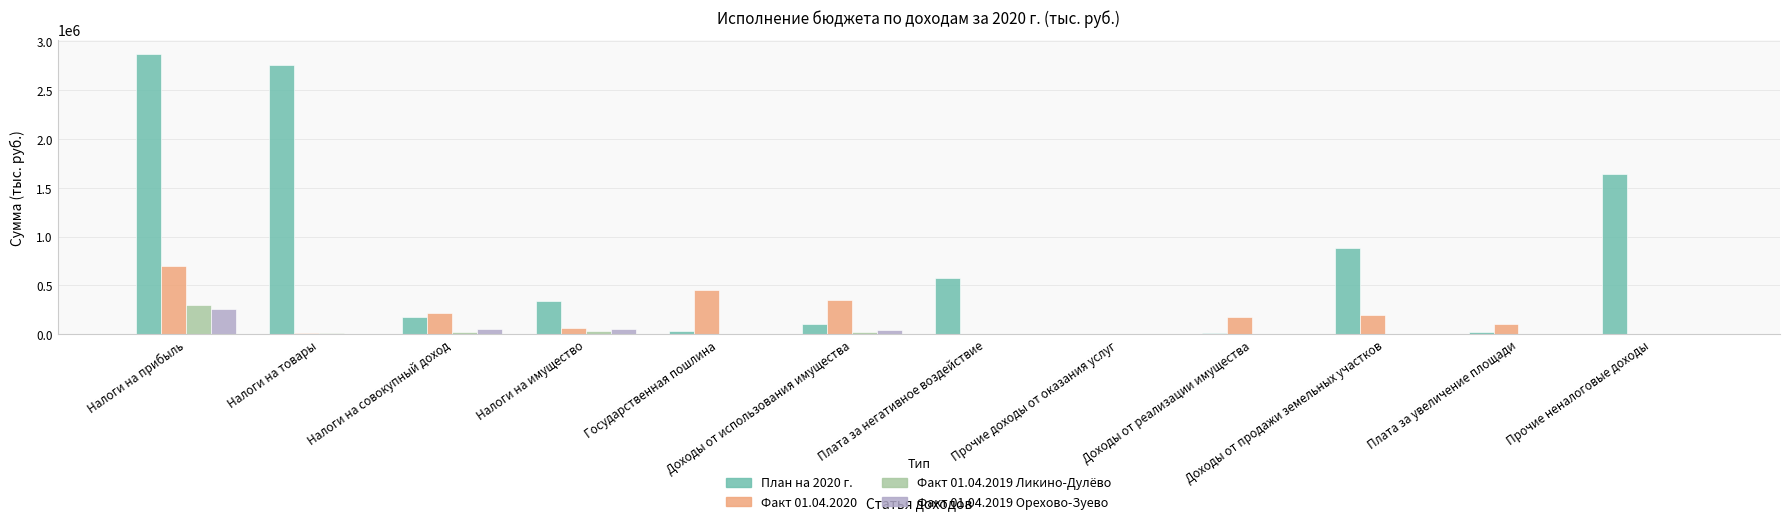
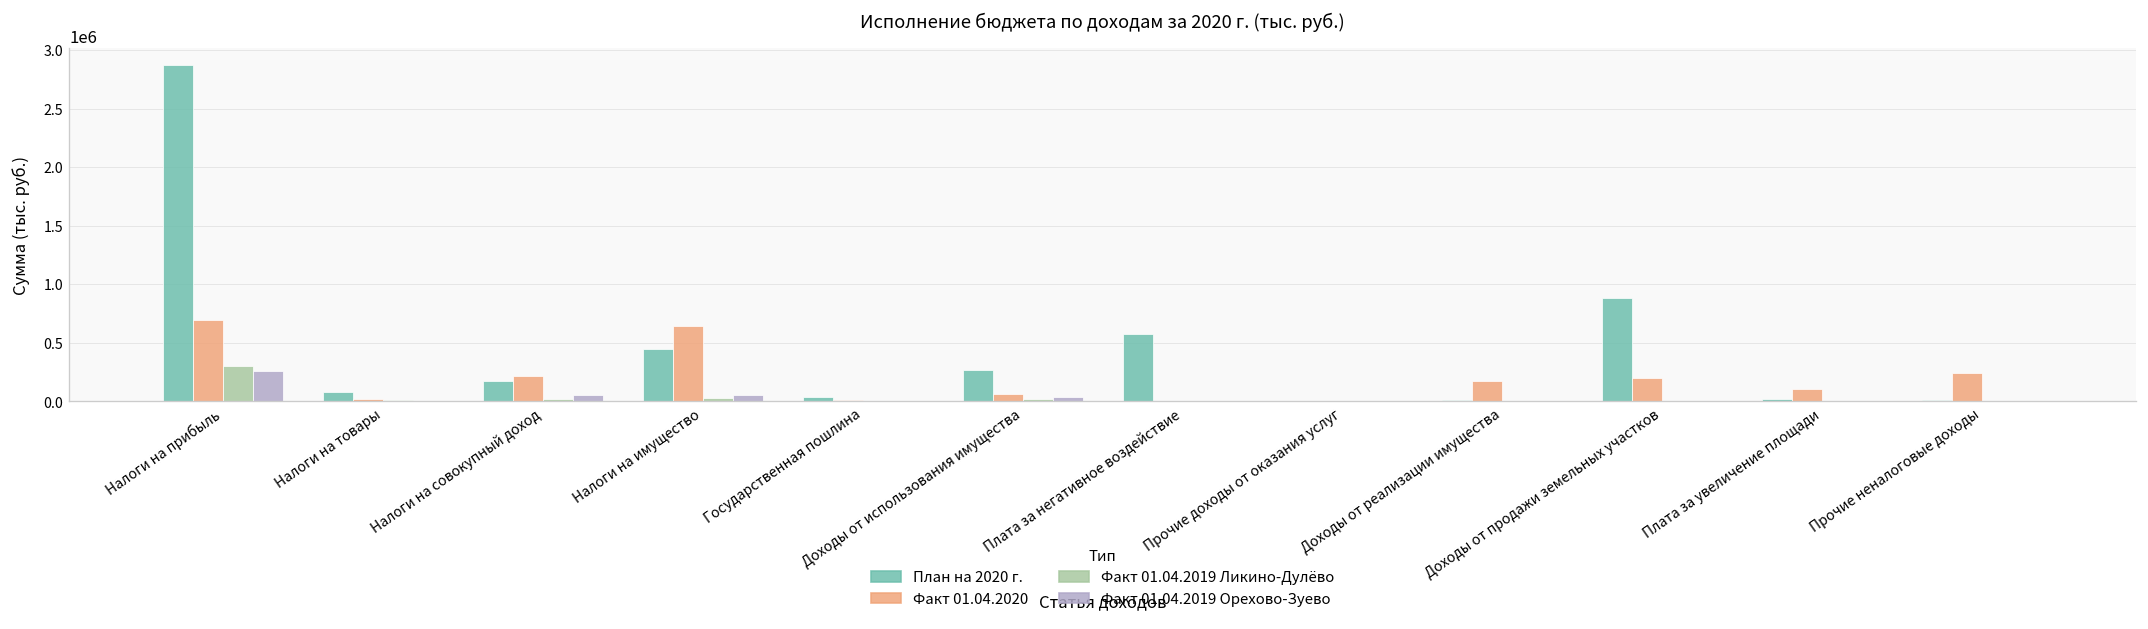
План на 2020 г., Налоги на товары: 2800000 -> 100000
План на 2020 г., Налоги на имущество: 300000 -> 500000
Факт 01.04.2020, Налоги на имущество: 100000 -> 600000
Факт 01.04.2020, Государственная пошлина: 500000 -> 0
План на 2020 г., Доходы от использования имущества: 100000 -> 300000
Факт 01.04.2020, Доходы от использования имущества: 400000 -> 100000
План на 2020 г., Прочие неналоговые доходы: 1600000 -> 0
Факт 01.04.2020, Прочие неналоговые доходы: 0 -> 200000
